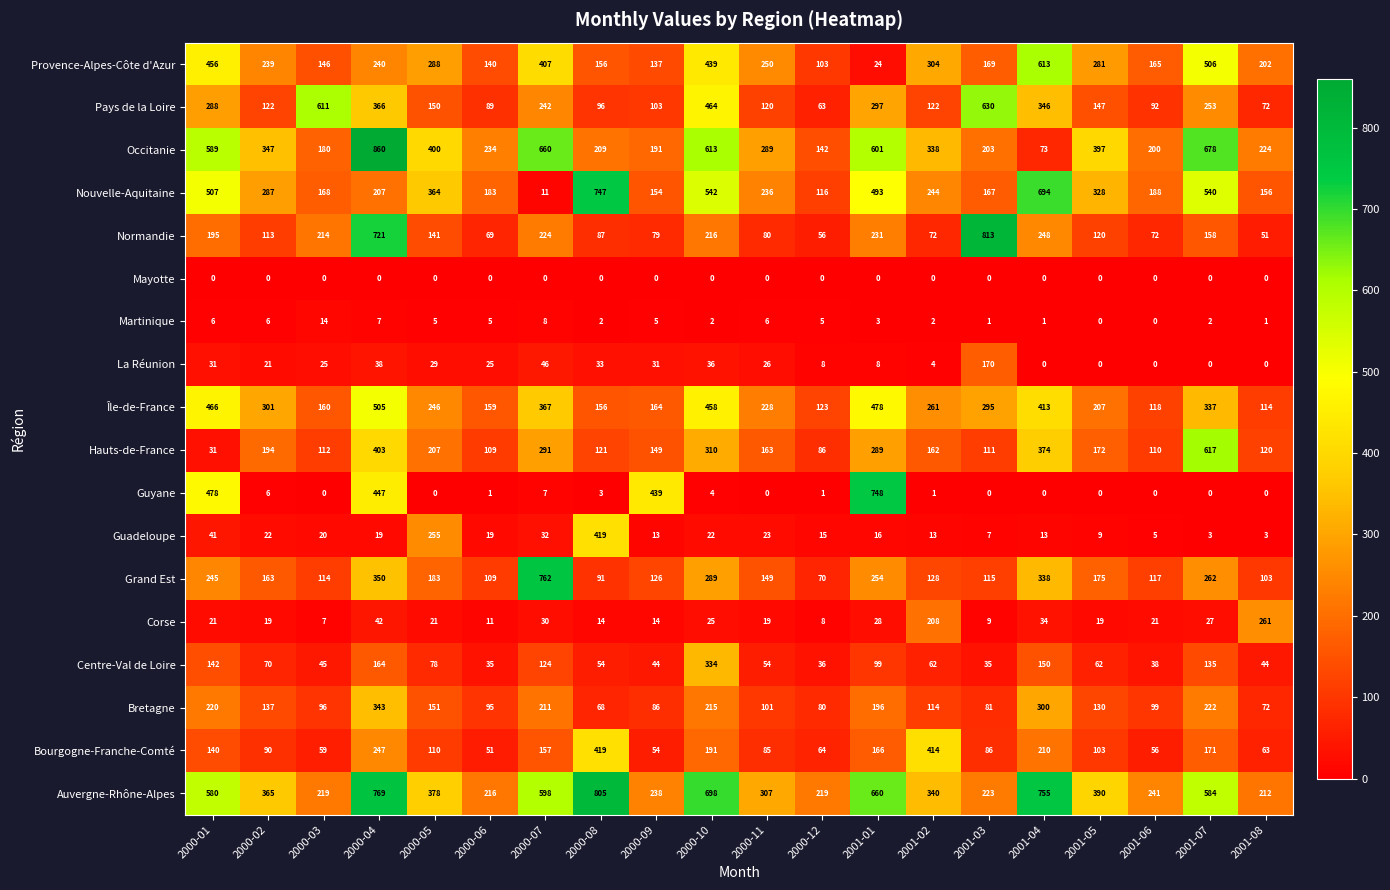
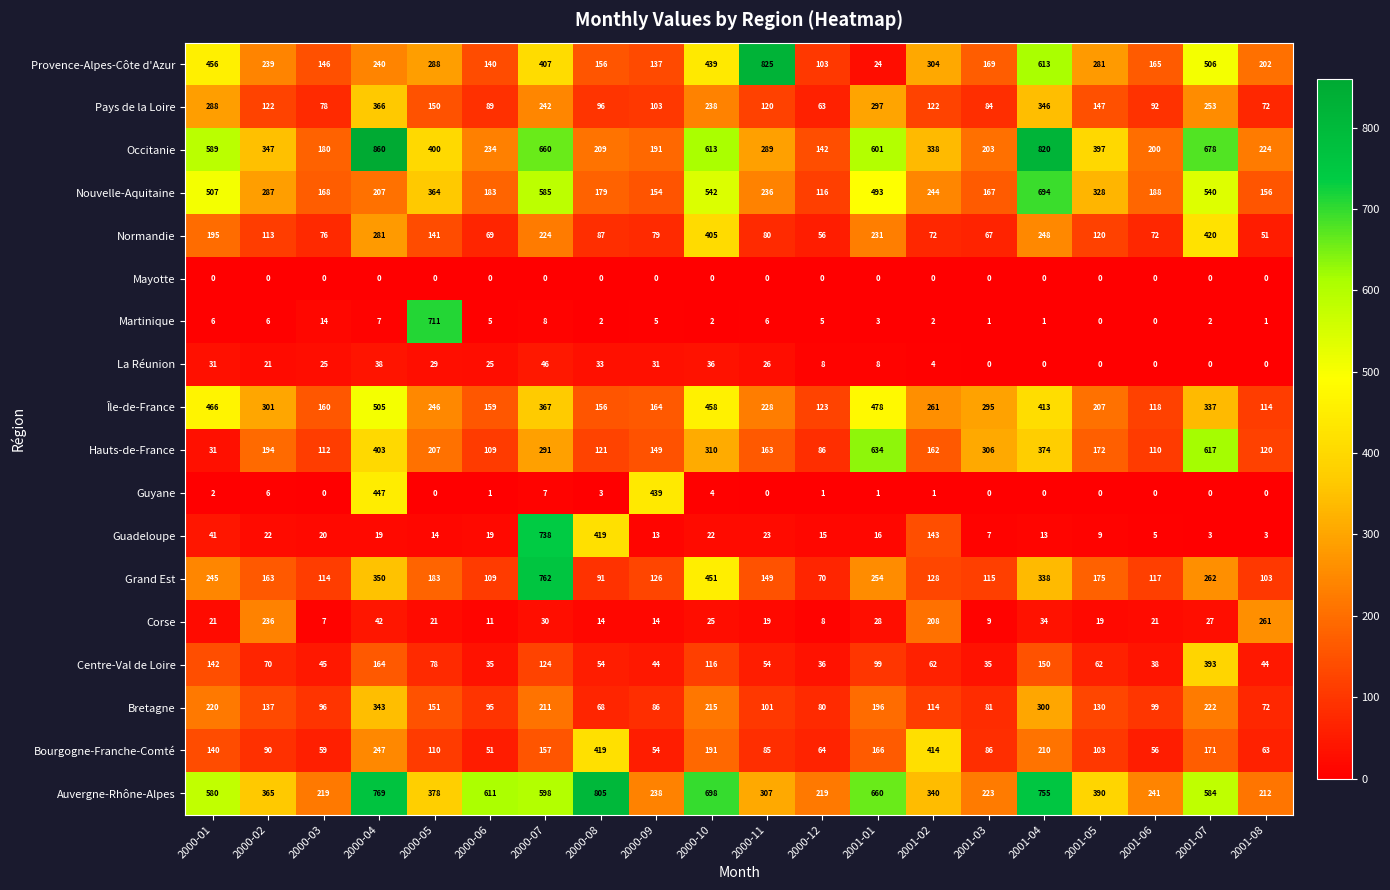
Provence-Alpes-Côte d'Azur, 2000-11: 250 -> 825
Pays de la Loire, 2000-03: 611 -> 78
Pays de la Loire, 2000-10: 464 -> 238
Pays de la Loire, 2001-03: 630 -> 84
Occitanie, 2001-04: 73 -> 820
Nouvelle-Aquitaine, 2000-07: 11 -> 585
Nouvelle-Aquitaine, 2000-08: 747 -> 179
Normandie, 2000-03: 214 -> 76
Normandie, 2000-04: 721 -> 281
Normandie, 2000-10: 216 -> 405
Normandie, 2001-03: 813 -> 67
Normandie, 2001-07: 158 -> 420
Martinique, 2000-05: 5 -> 711
La Réunion, 2001-03: 170 -> 0
Hauts-de-France, 2001-01: 289 -> 634
Hauts-de-France, 2001-03: 111 -> 306
Guyane, 2000-01: 478 -> 2
Guyane, 2001-01: 748 -> 1
Guadeloupe, 2000-05: 255 -> 14
Guadeloupe, 2000-07: 32 -> 738
Guadeloupe, 2001-02: 13 -> 143
Grand Est, 2000-10: 289 -> 451
Corse, 2000-02: 19 -> 236
Centre-Val de Loire, 2000-10: 334 -> 116
Centre-Val de Loire, 2001-07: 135 -> 393
Auvergne-Rhône-Alpes, 2000-06: 216 -> 611
